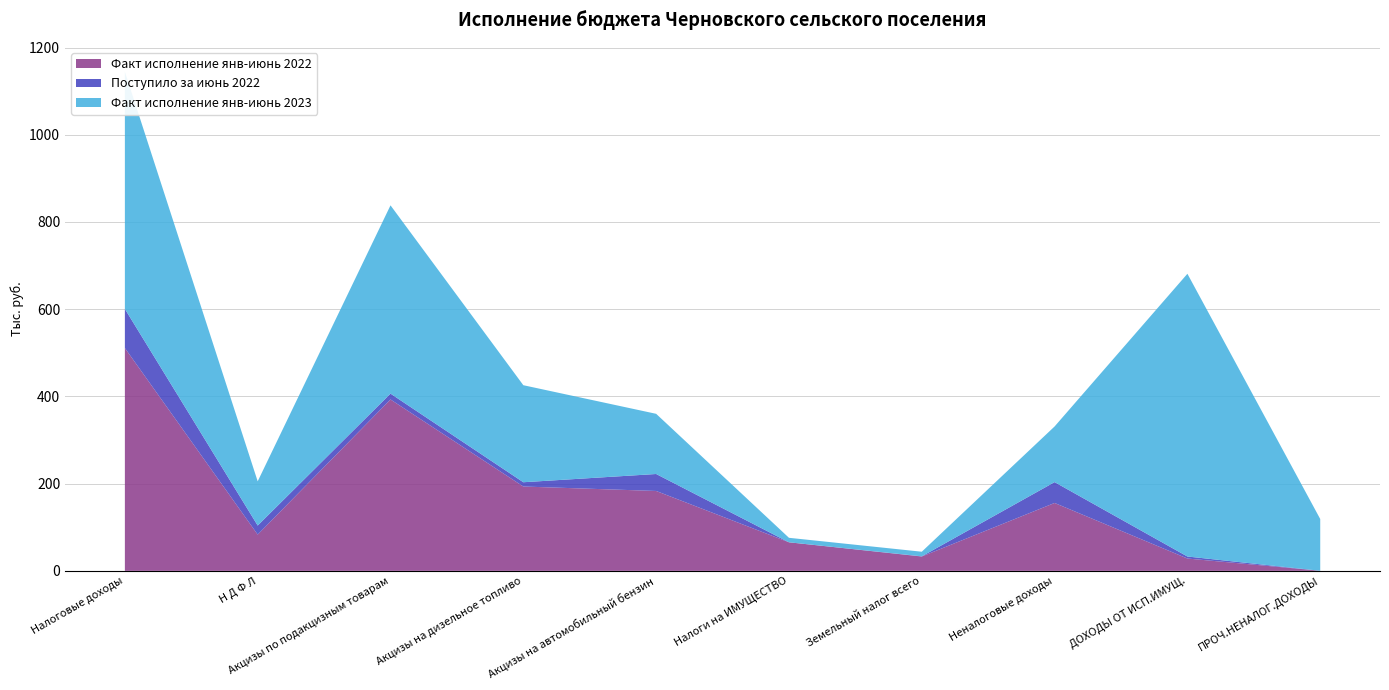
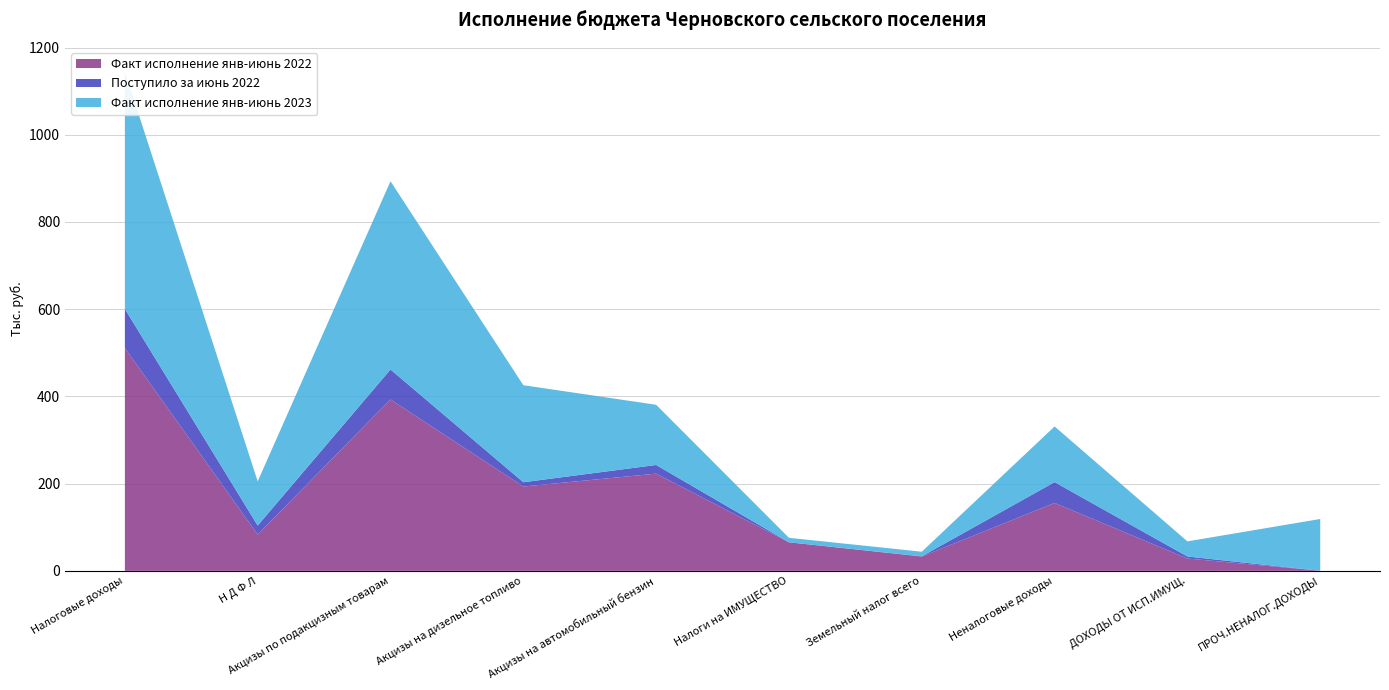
Поступило за июнь 2022, Акцизы по подакцизным товарам: 10 -> 70
Факт исполнение янв-июнь 2022, Акцизы на автомобильный бензин: 180 -> 220
Поступило за июнь 2022, Акцизы на автомобильный бензин: 40 -> 20
Факт исполнение янв-июнь 2023, ДОХОДЫ ОТ ИСП.ИМУЩ.: 650 -> 30
